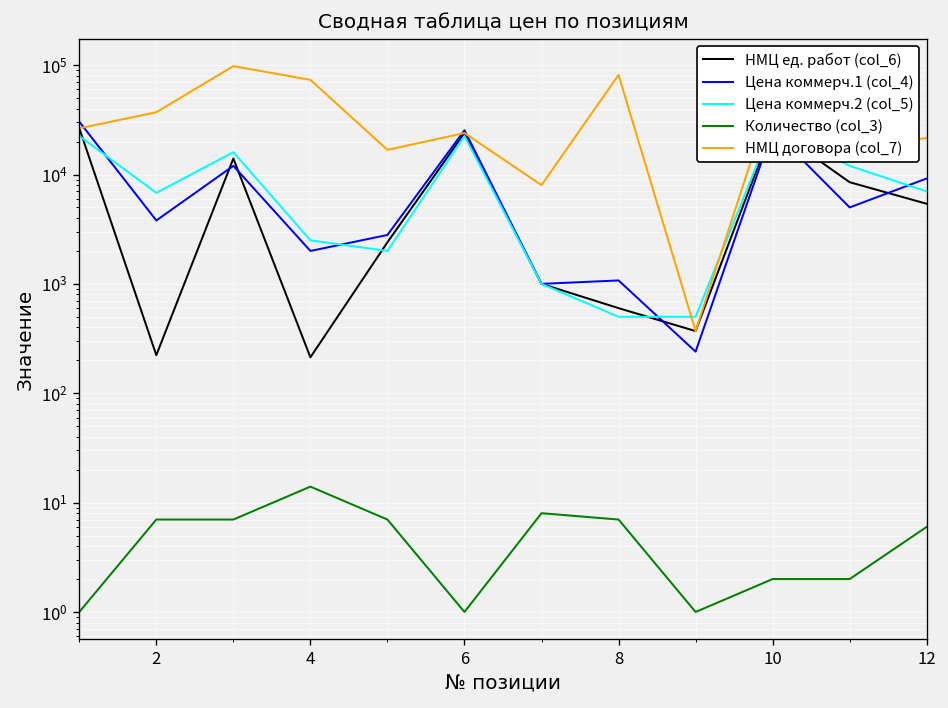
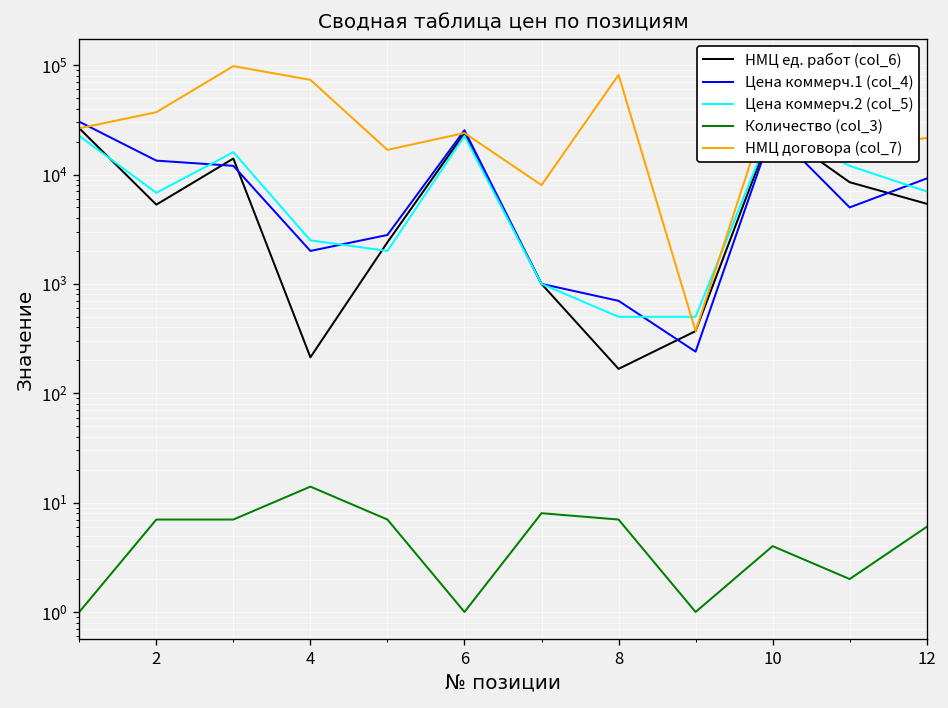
НМЦ ед. работ (col_6), 2: 220 -> 5000
Цена коммерч.1 (col_4), 2: 3800 -> 13000
НМЦ ед. работ (col_6), 8: 600 -> 170
Цена коммерч.1 (col_4), 8: 1100 -> 700
Количество (col_3), 10: 2 -> 4
